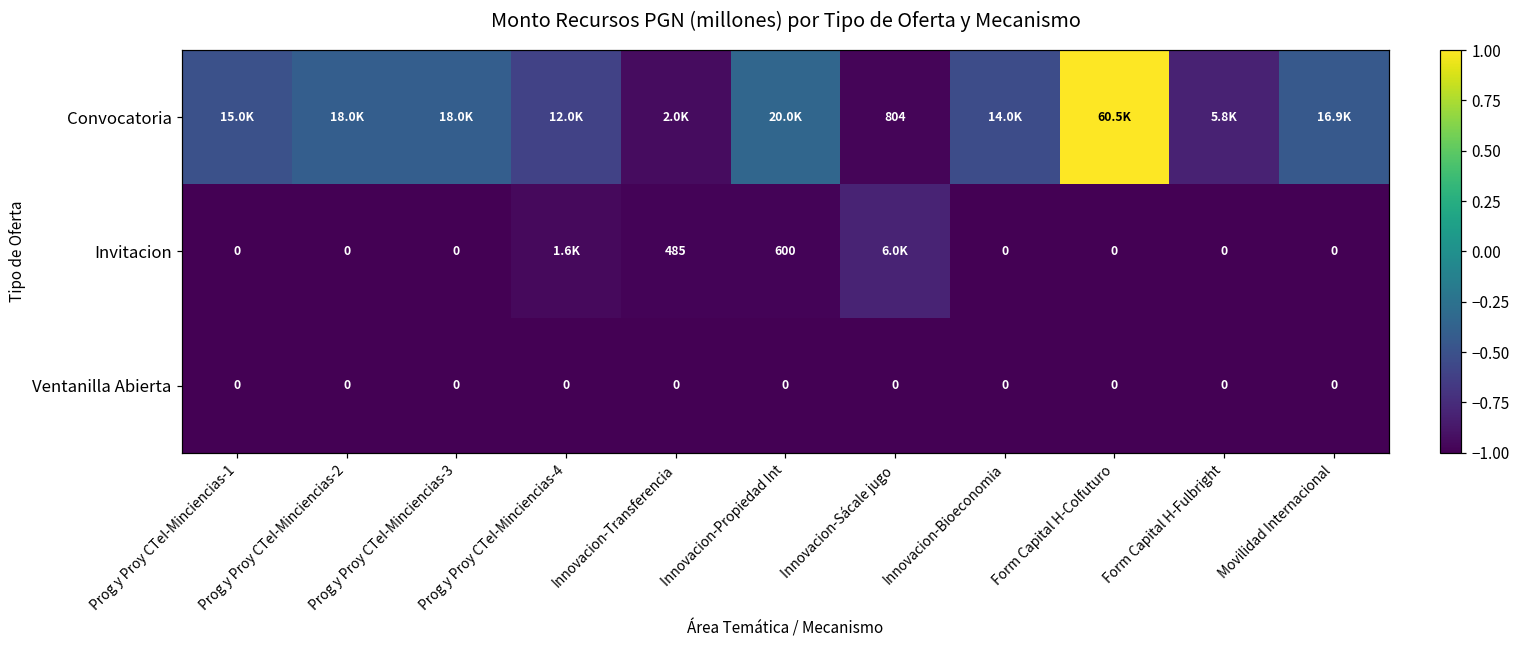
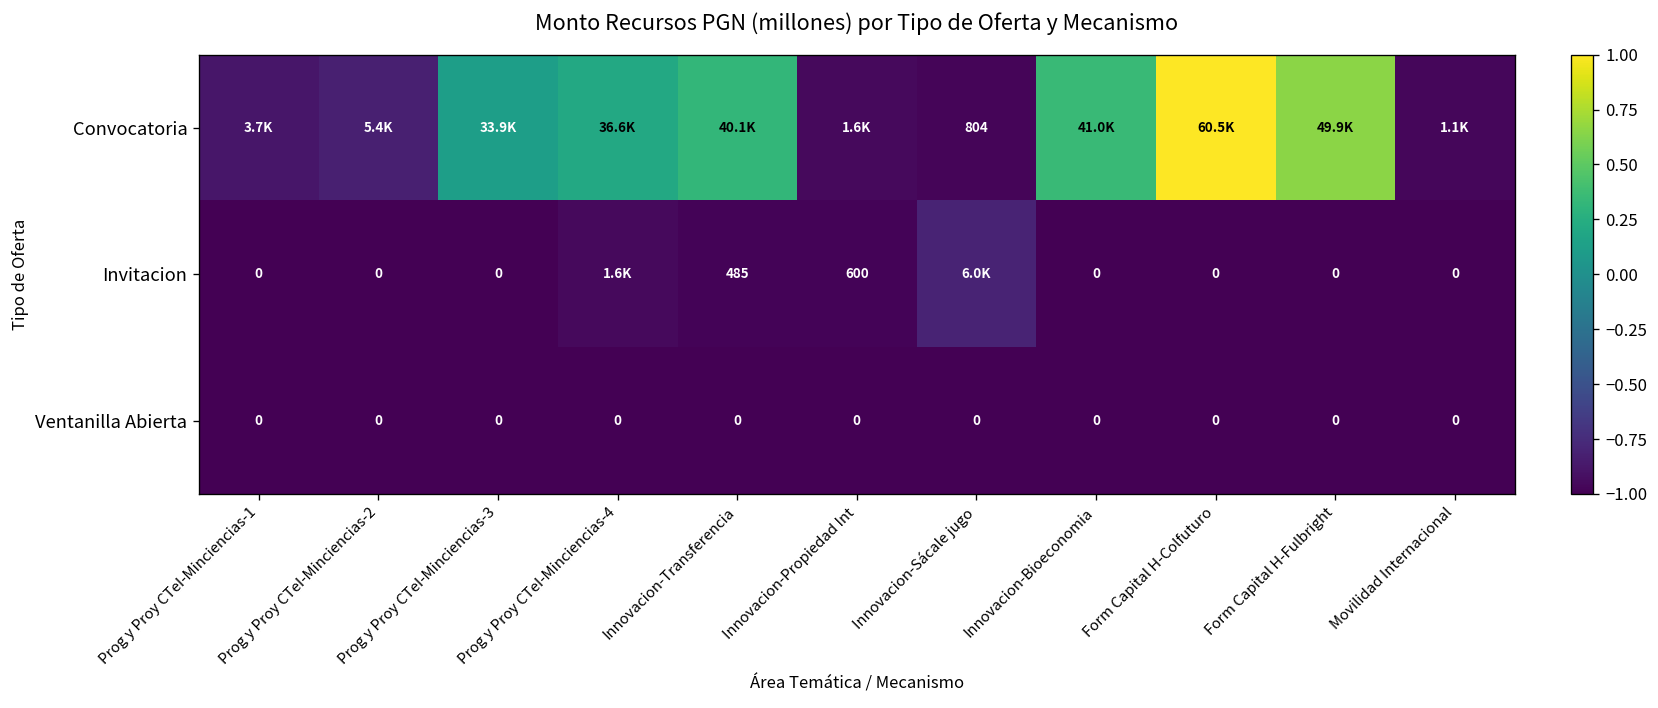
Convocatoria, Prog y Proy CTeI-Minciencias-1: 15.0K -> 3.7K
Convocatoria, Prog y Proy CTeI-Minciencias-2: 18.0K -> 5.4K
Convocatoria, Prog y Proy CTeI-Minciencias-3: 18.0K -> 33.9K
Convocatoria, Prog y Proy CTeI-Minciencias-4: 12.0K -> 36.6K
Convocatoria, Innovacion-Transferencia: 2.0K -> 40.1K
Convocatoria, Innovacion-Propiedad Int: 20.0K -> 1.6K
Convocatoria, Innovacion-Bioeconomia: 14.0K -> 41.0K
Convocatoria, Form Capital H-Fulbright: 5.8K -> 49.9K
Convocatoria, Movilidad Internacional: 16.9K -> 1.1K
